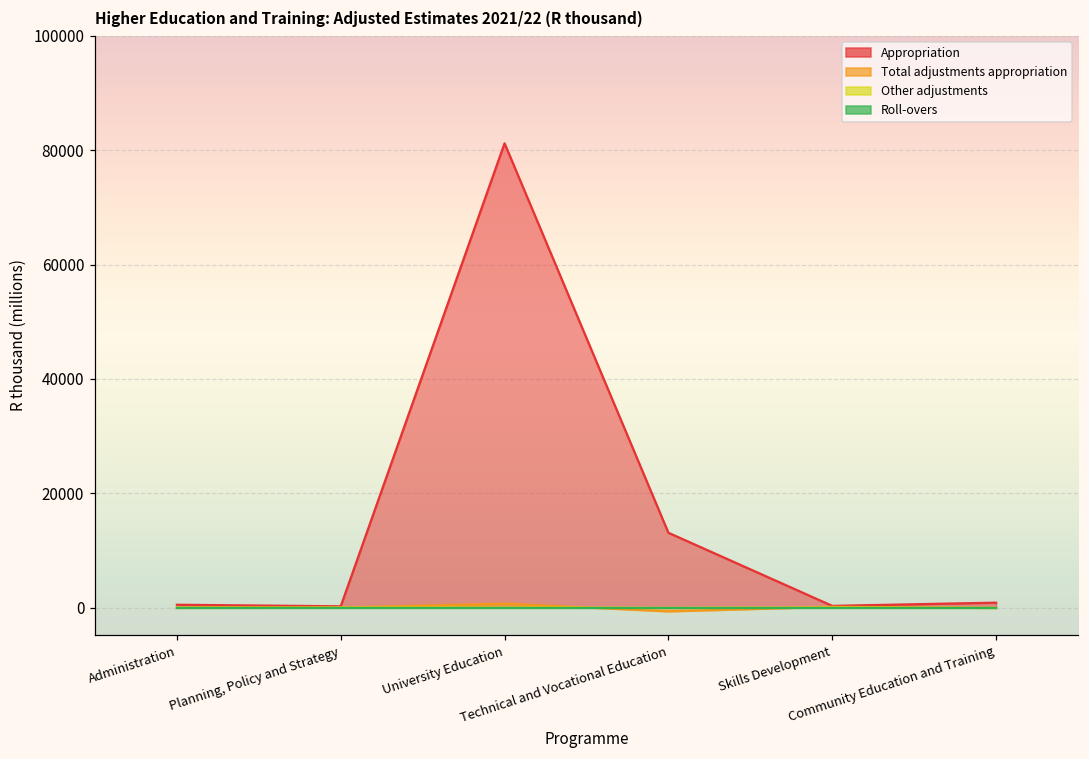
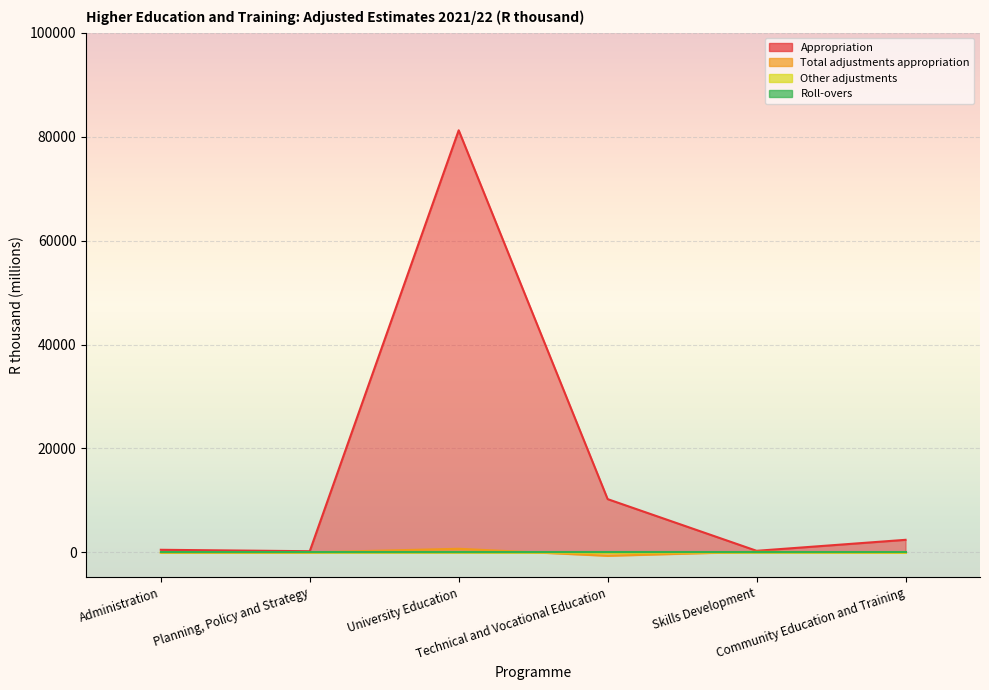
Appropriation, Technical and Vocational Education: 13000 -> 10000
Appropriation, Community Education and Training: 1000 -> 2000
